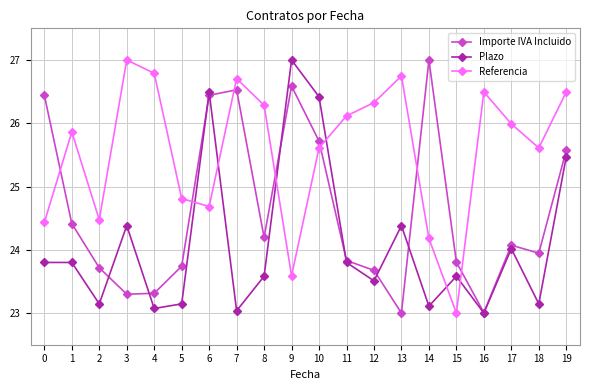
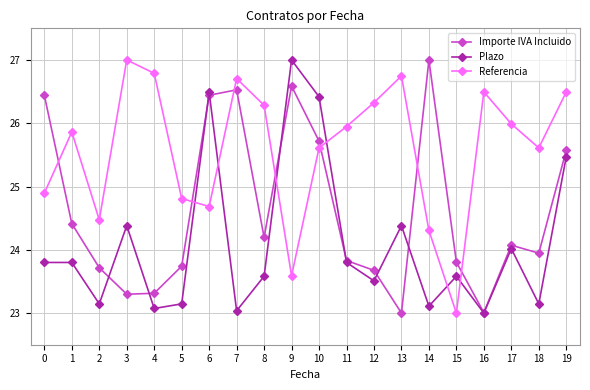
Referencia, 0: 24.4 -> 24.9
Referencia, 11: 26.1 -> 25.9
Referencia, 14: 24.2 -> 24.3
